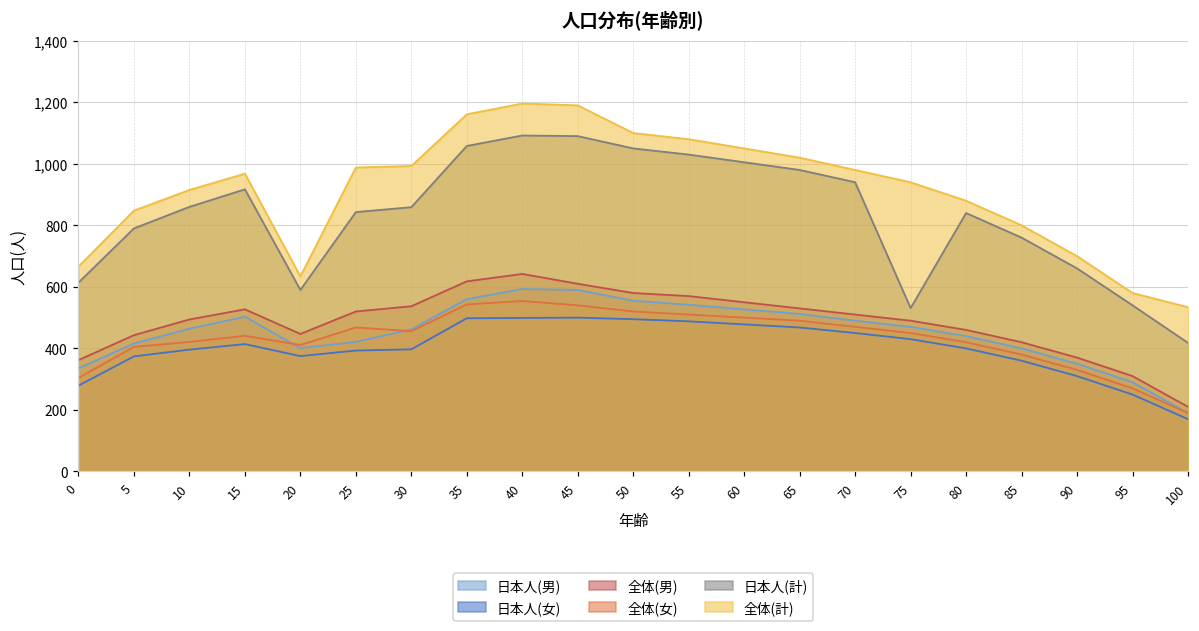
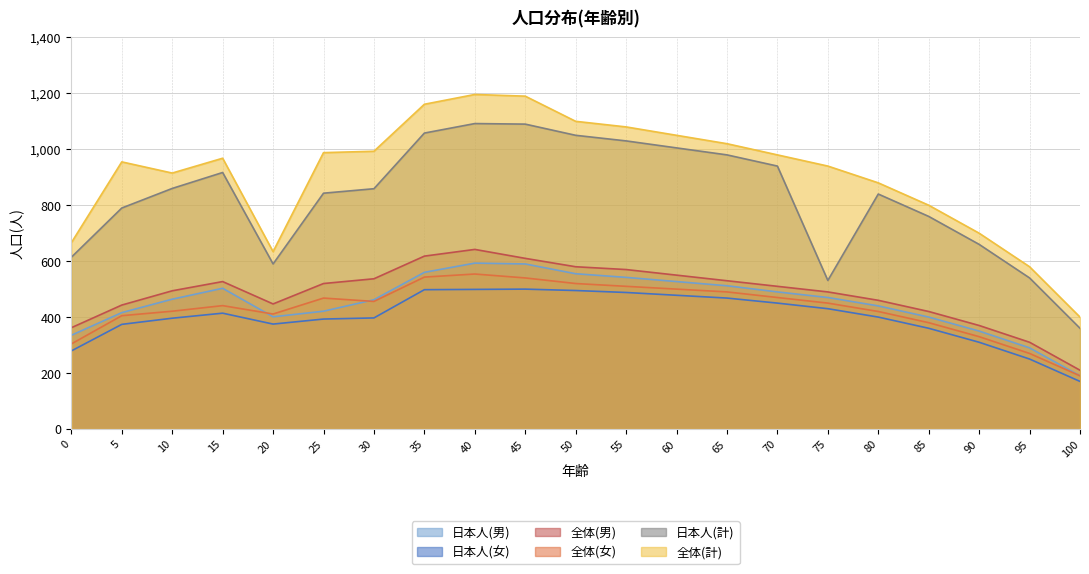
全体(計), 5: 850 -> 960
日本人(計), 100: 420 -> 360
全体(計), 100: 530 -> 400
